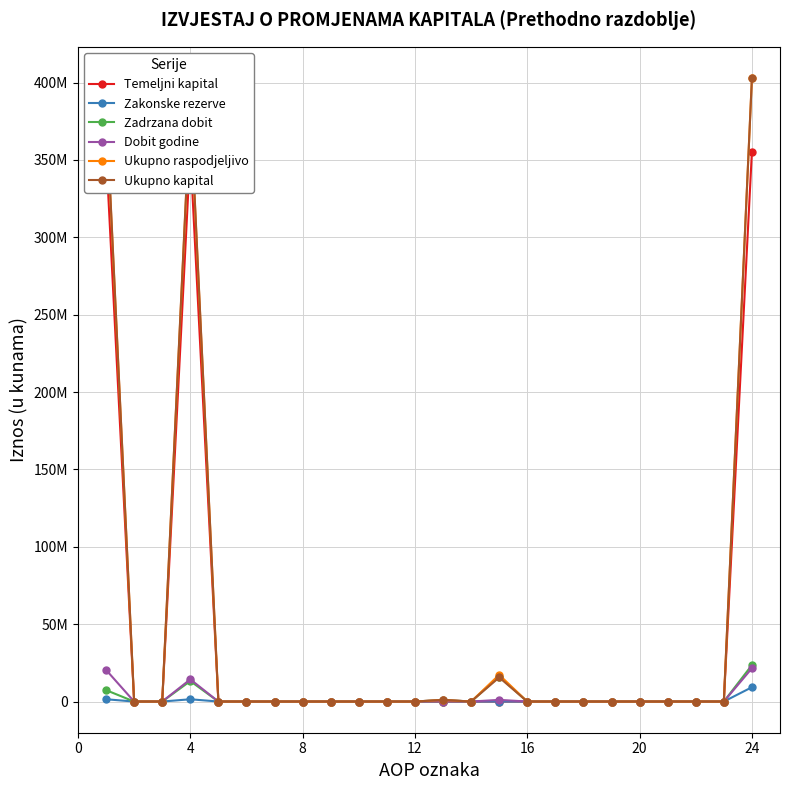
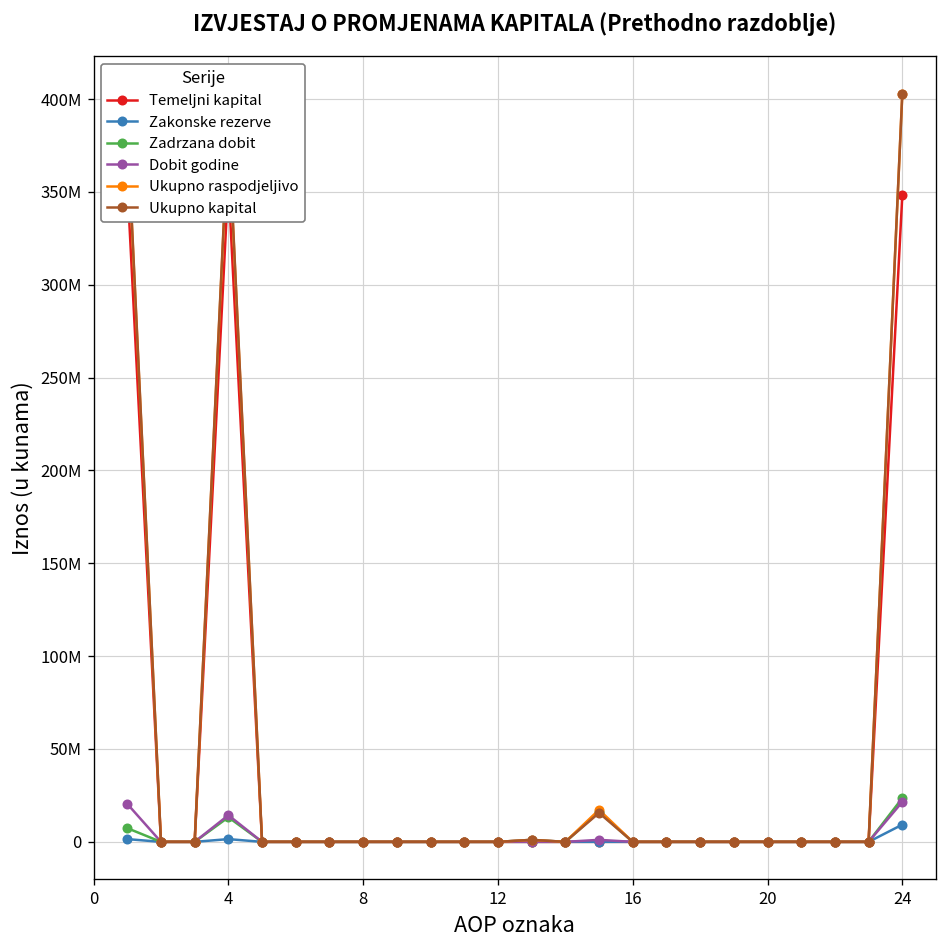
Temeljni kapital, 24: 355000000 -> 348000000
